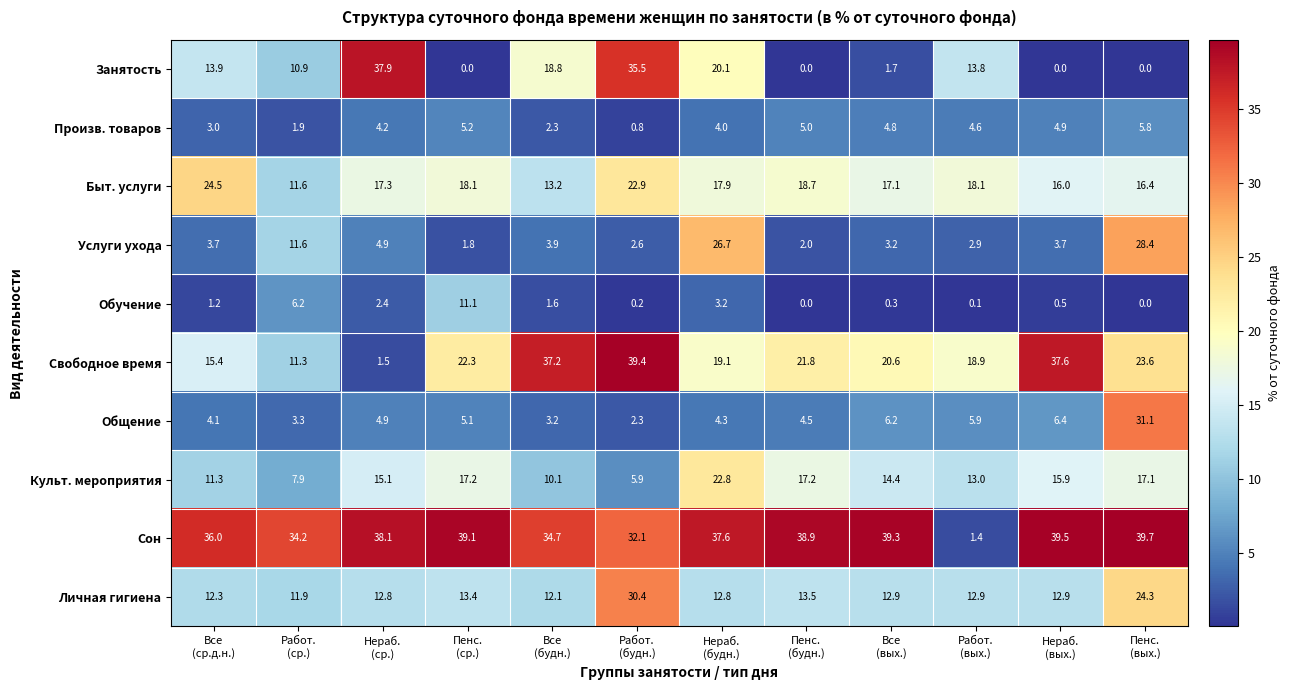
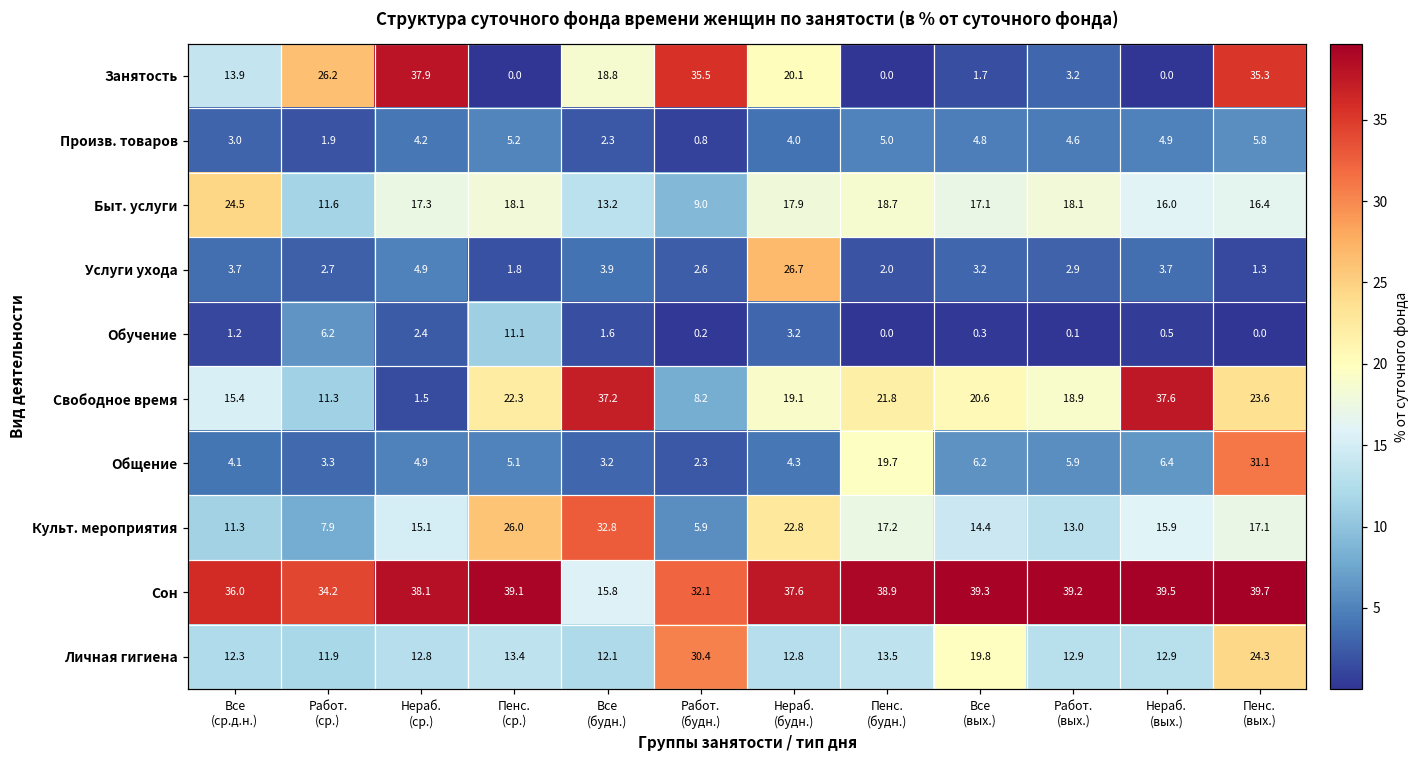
Занятость, Работ. (ср.): 10.9 -> 26.2
Занятость, Работ. (вых.): 13.8 -> 3.2
Занятость, Пенс. (вых.): 0.0 -> 35.3
Быт. услуги, Работ. (будн.): 22.9 -> 9.0
Услуги ухода, Работ. (ср.): 11.6 -> 2.7
Услуги ухода, Пенс. (вых.): 28.4 -> 1.3
Свободное время, Работ. (будн.): 39.4 -> 8.2
Общение, Пенс. (будн.): 4.5 -> 19.7
Культ. мероприятия, Пенс. (ср.): 17.2 -> 26.0
Культ. мероприятия, Все (будн.): 10.1 -> 32.8
Сон, Все (будн.): 34.7 -> 15.8
Сон, Работ. (вых.): 1.4 -> 39.2
Личная гигиена, Все (вых.): 12.9 -> 19.8
